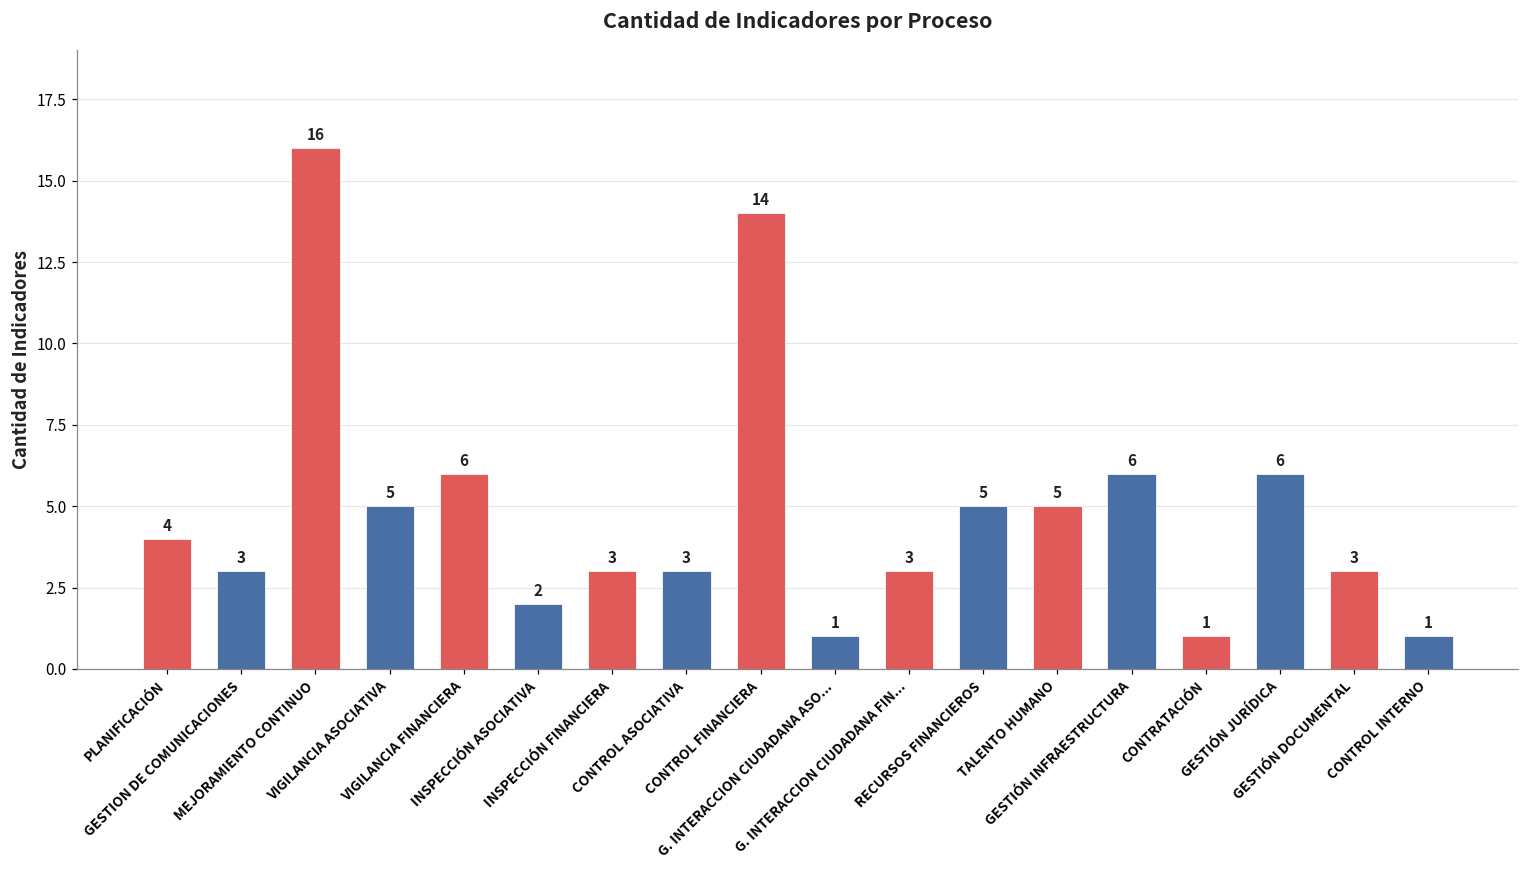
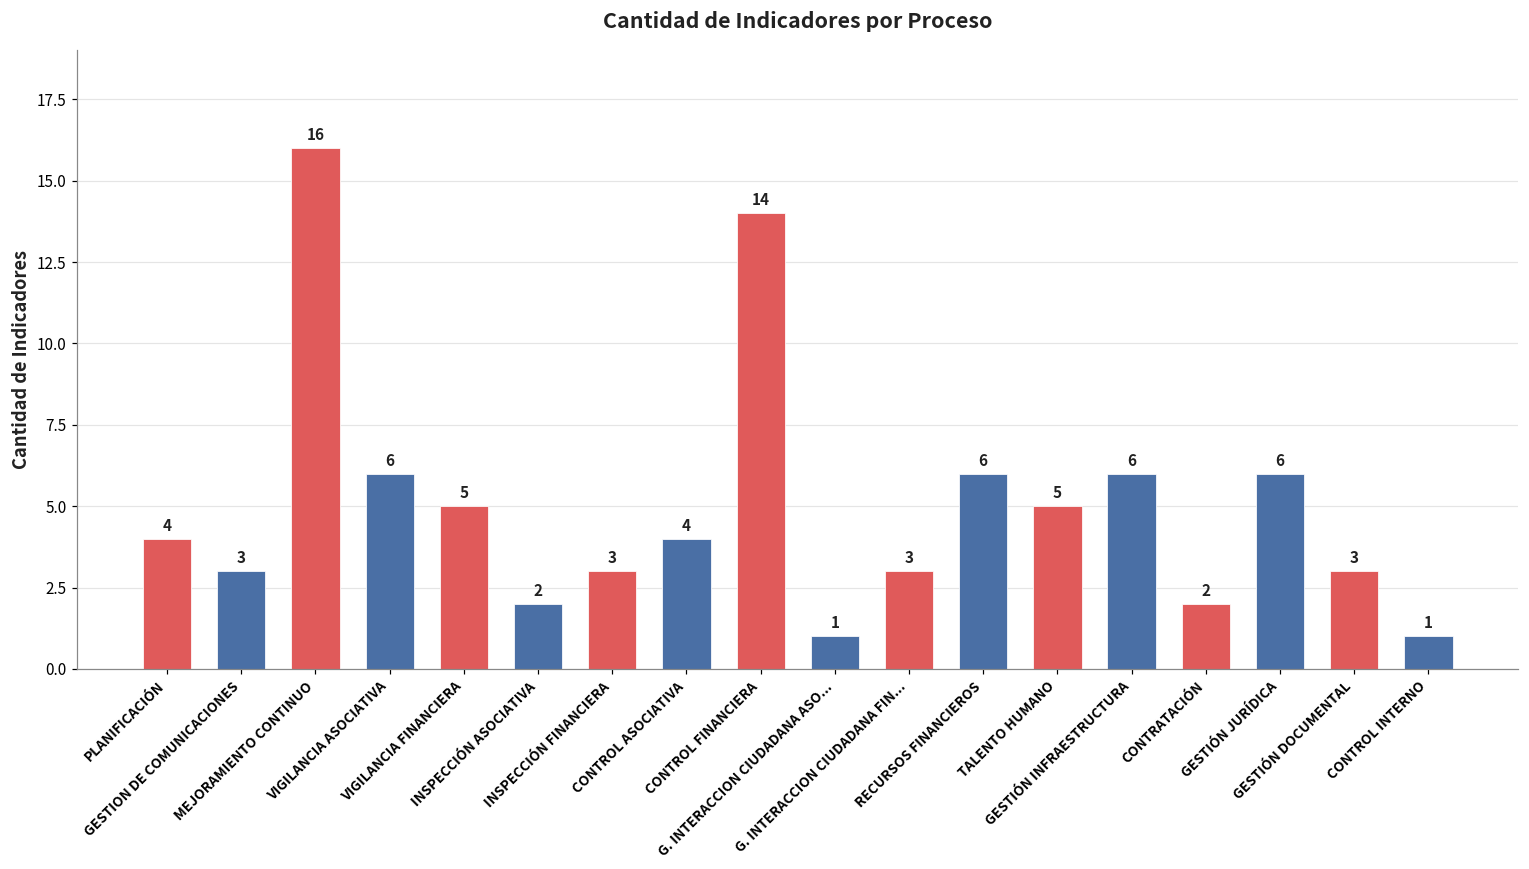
VIGILANCIA ASOCIATIVA: 5 -> 6
VIGILANCIA FINANCIERA: 6 -> 5
CONTROL ASOCIATIVA: 3 -> 4
RECURSOS FINANCIEROS: 5 -> 6
CONTRATACIÓN: 1 -> 2
